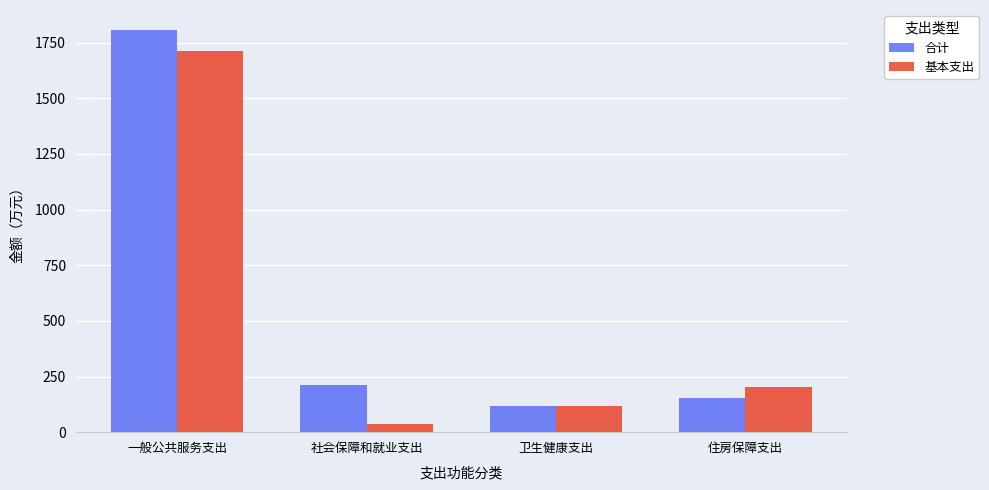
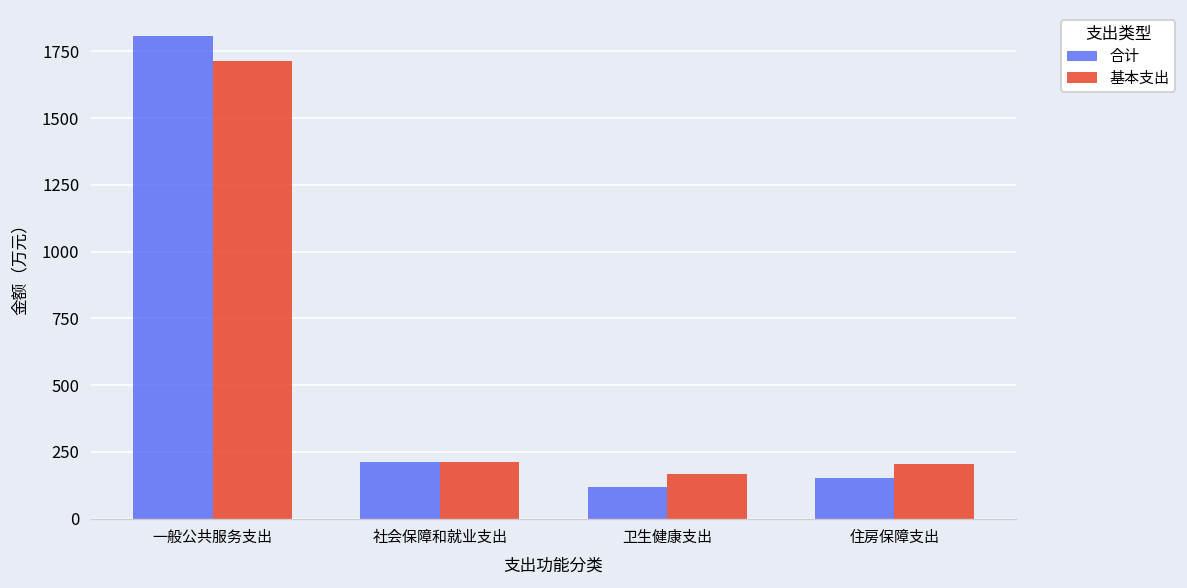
基本支出, 社会保障和就业支出: 40 -> 210
基本支出, 卫生健康支出: 120 -> 170
